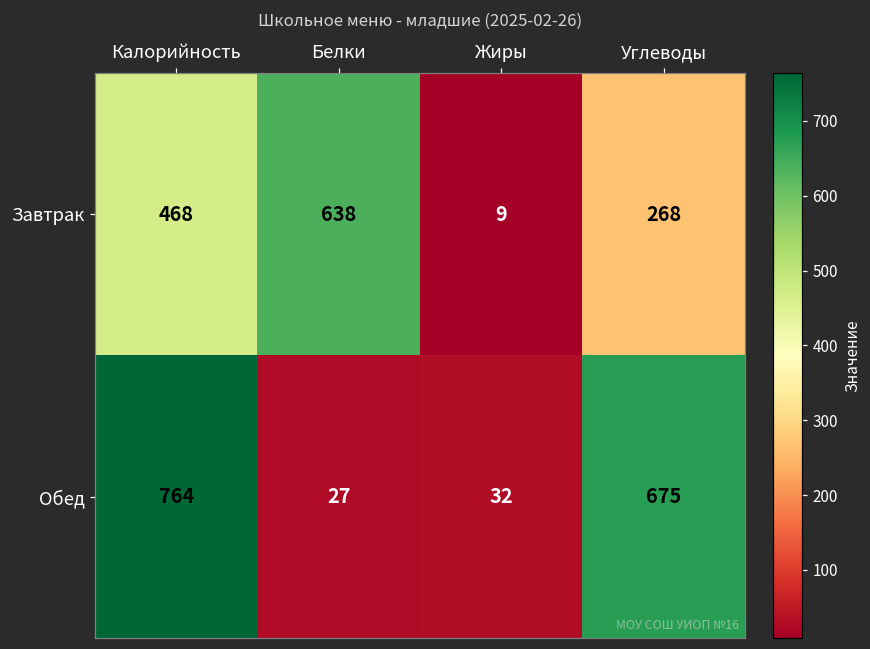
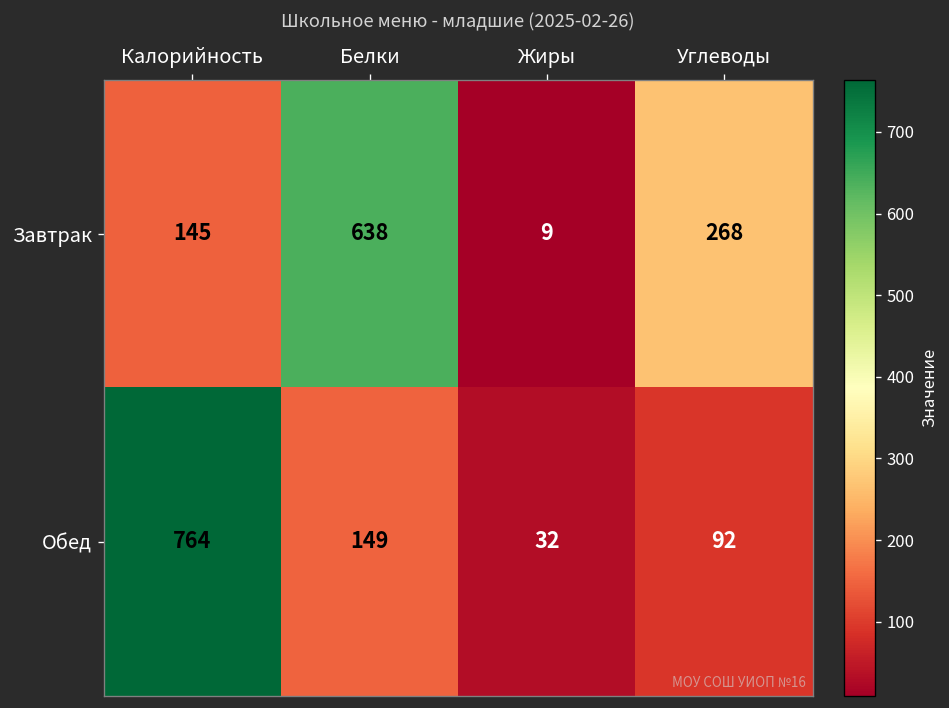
Завтрак, Калорийность: 468 -> 145
Обед, Белки: 27 -> 149
Обед, Углеводы: 675 -> 92
